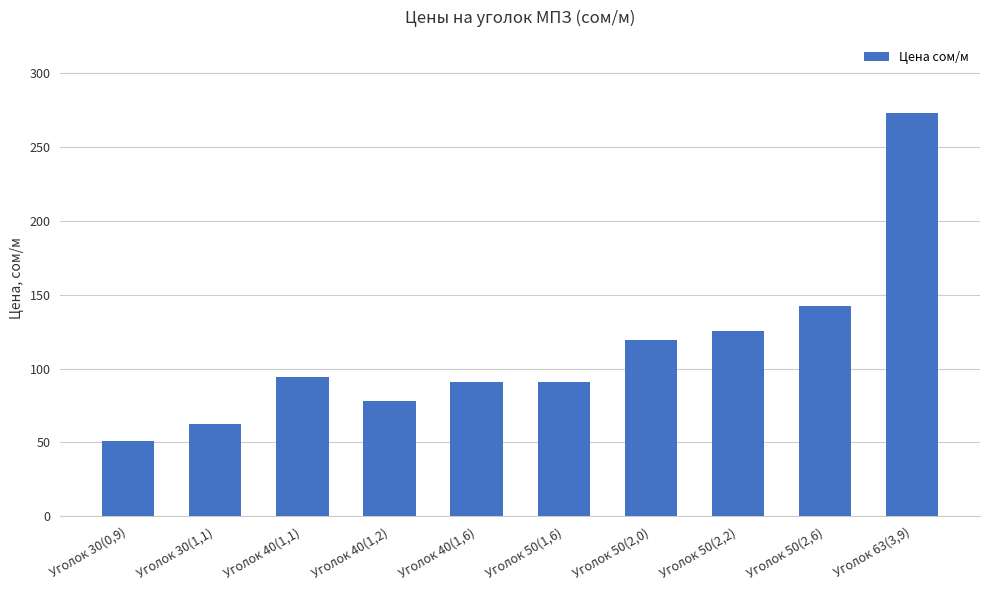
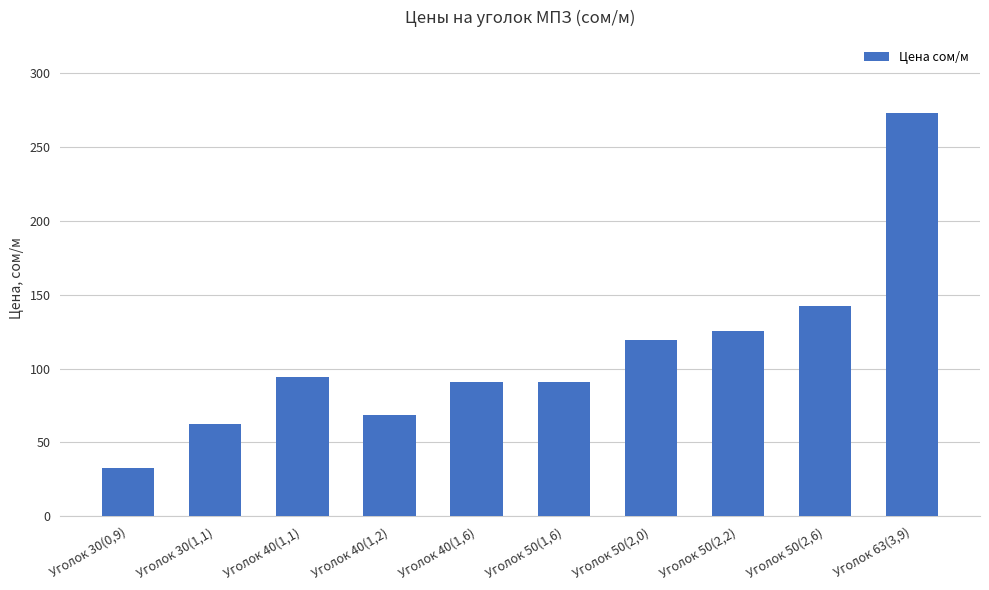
Уголок 30(0,9): 51 -> 33
Уголок 40(1,2): 78 -> 68
